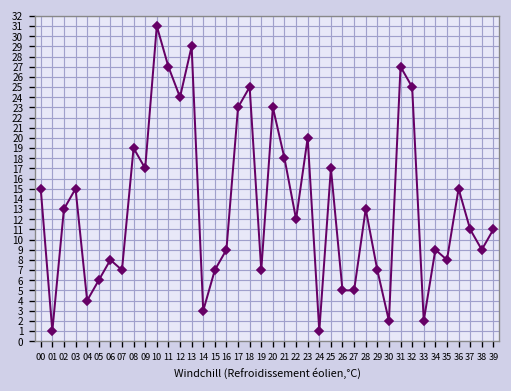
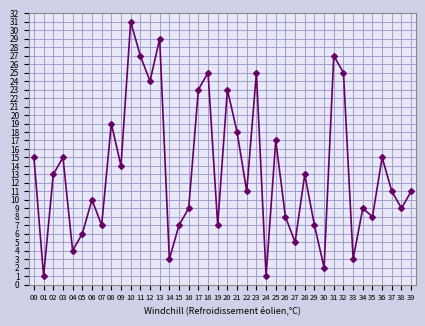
06: 8 -> 10
09: 17 -> 14
22: 12 -> 11
23: 20 -> 25
26: 5 -> 8
33: 2 -> 3
